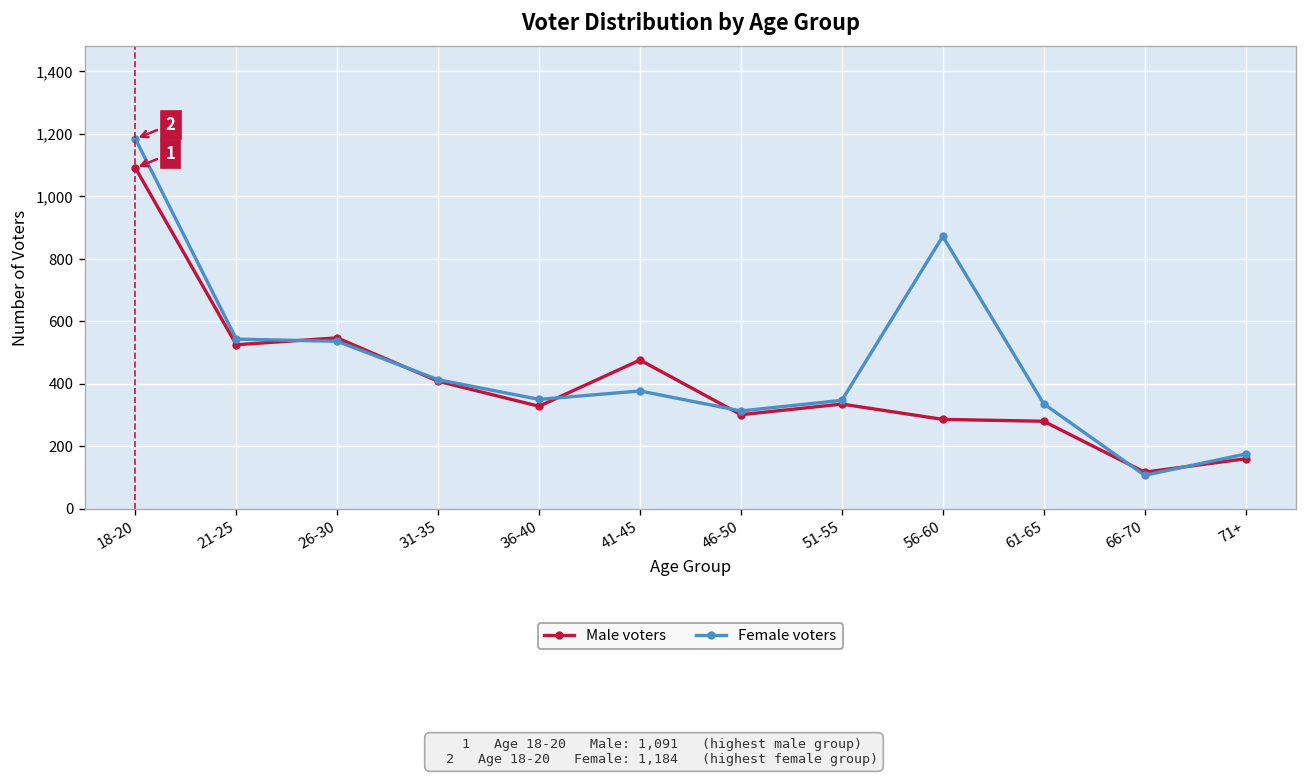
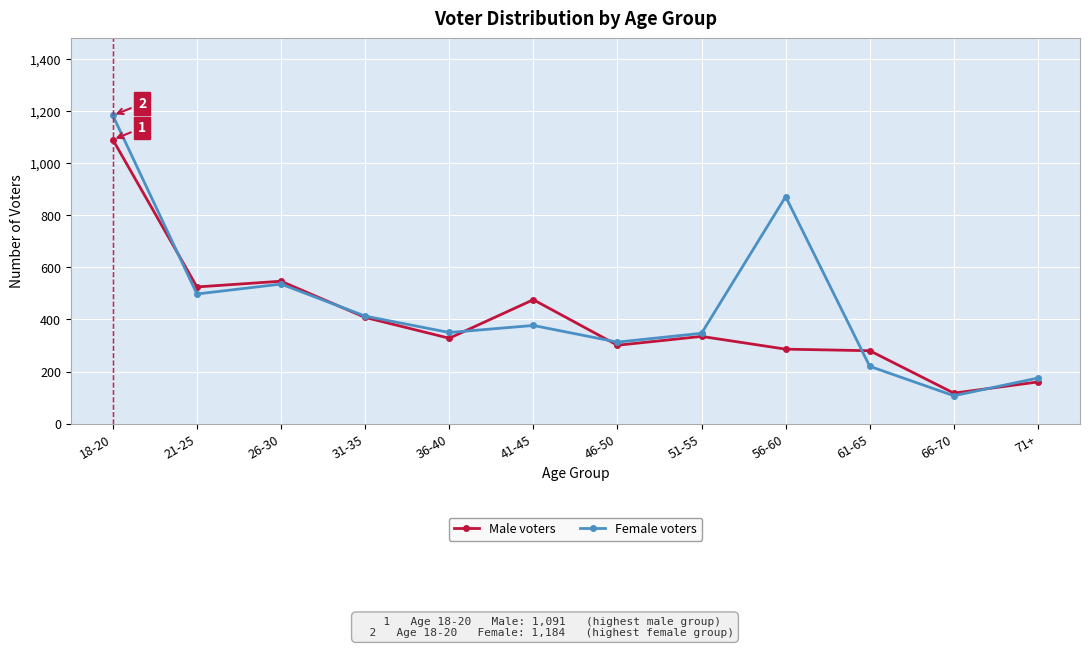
Female voters, 21-25: 540 -> 500
Female voters, 61-65: 340 -> 220
